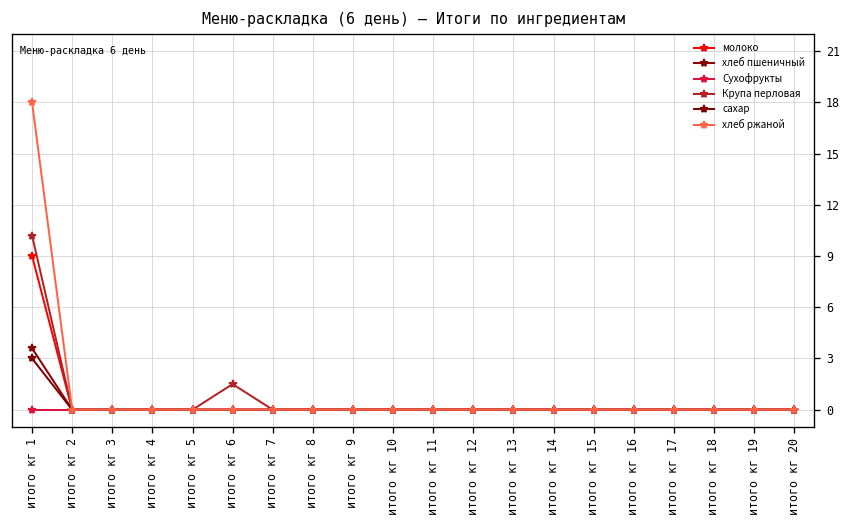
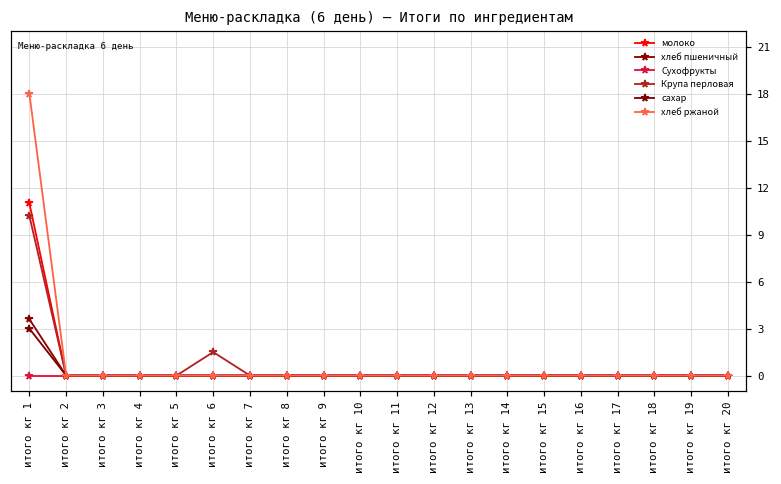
молоко, итого кг 1: 9 -> 11
